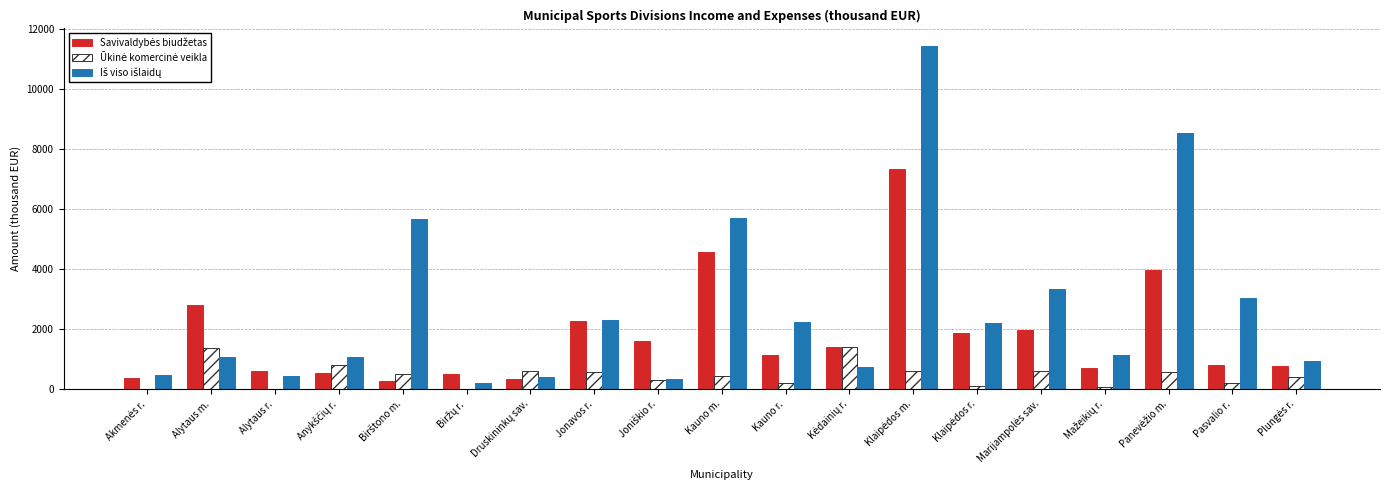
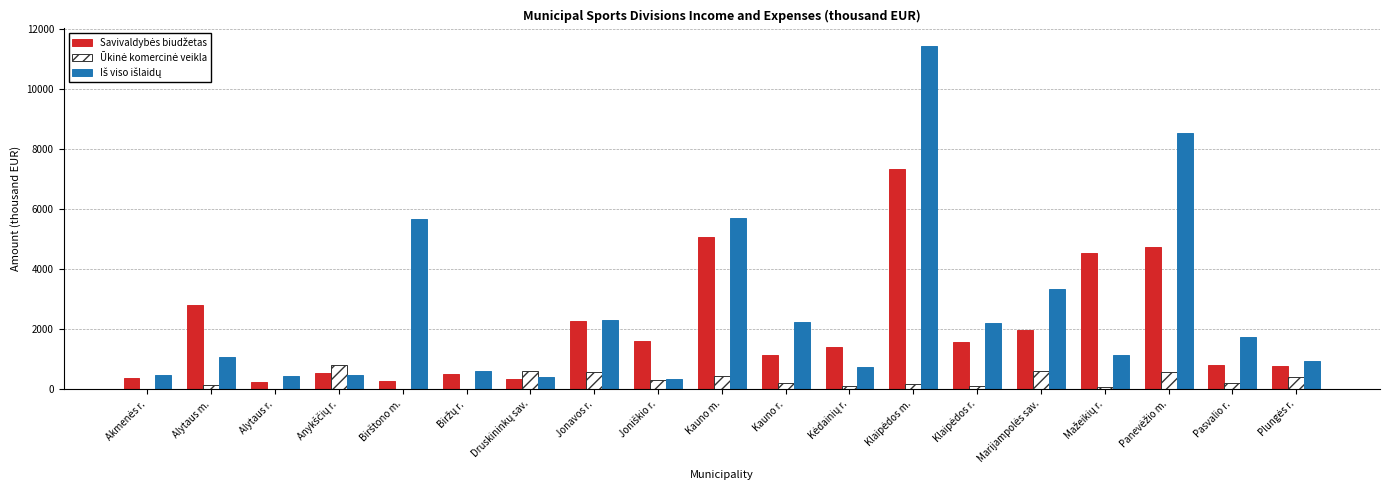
Ūkinė komercinė veikla, Alytaus m.: 1400 -> 100
Savivaldybės biudžetas, Alytaus r.: 600 -> 200
Iš viso išlaidų, Anykščių r.: 1100 -> 500
Ūkinė komercinė veikla, Birštono m.: 500 -> 0
Iš viso išlaidų, Biržų r.: 200 -> 600
Savivaldybės biudžetas, Kauno m.: 4600 -> 5100
Ūkinė komercinė veikla, Kėdainių r.: 1400 -> 100
Ūkinė komercinė veikla, Klaipėdos m.: 600 -> 200
Savivaldybės biudžetas, Klaipėdos r.: 1900 -> 1600
Savivaldybės biudžetas, Mažeikių r.: 700 -> 4500
Savivaldybės biudžetas, Panevėžio m.: 4000 -> 4700
Iš viso išlaidų, Pasvalio r.: 3000 -> 1700
